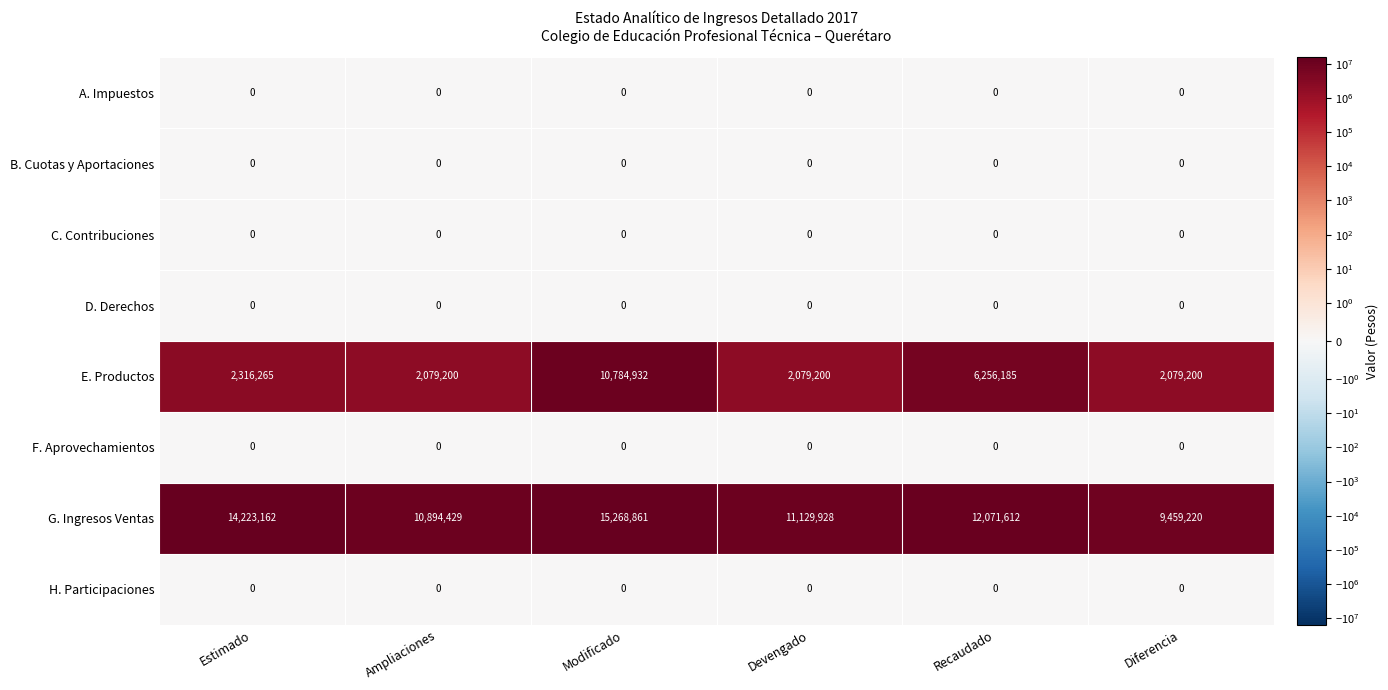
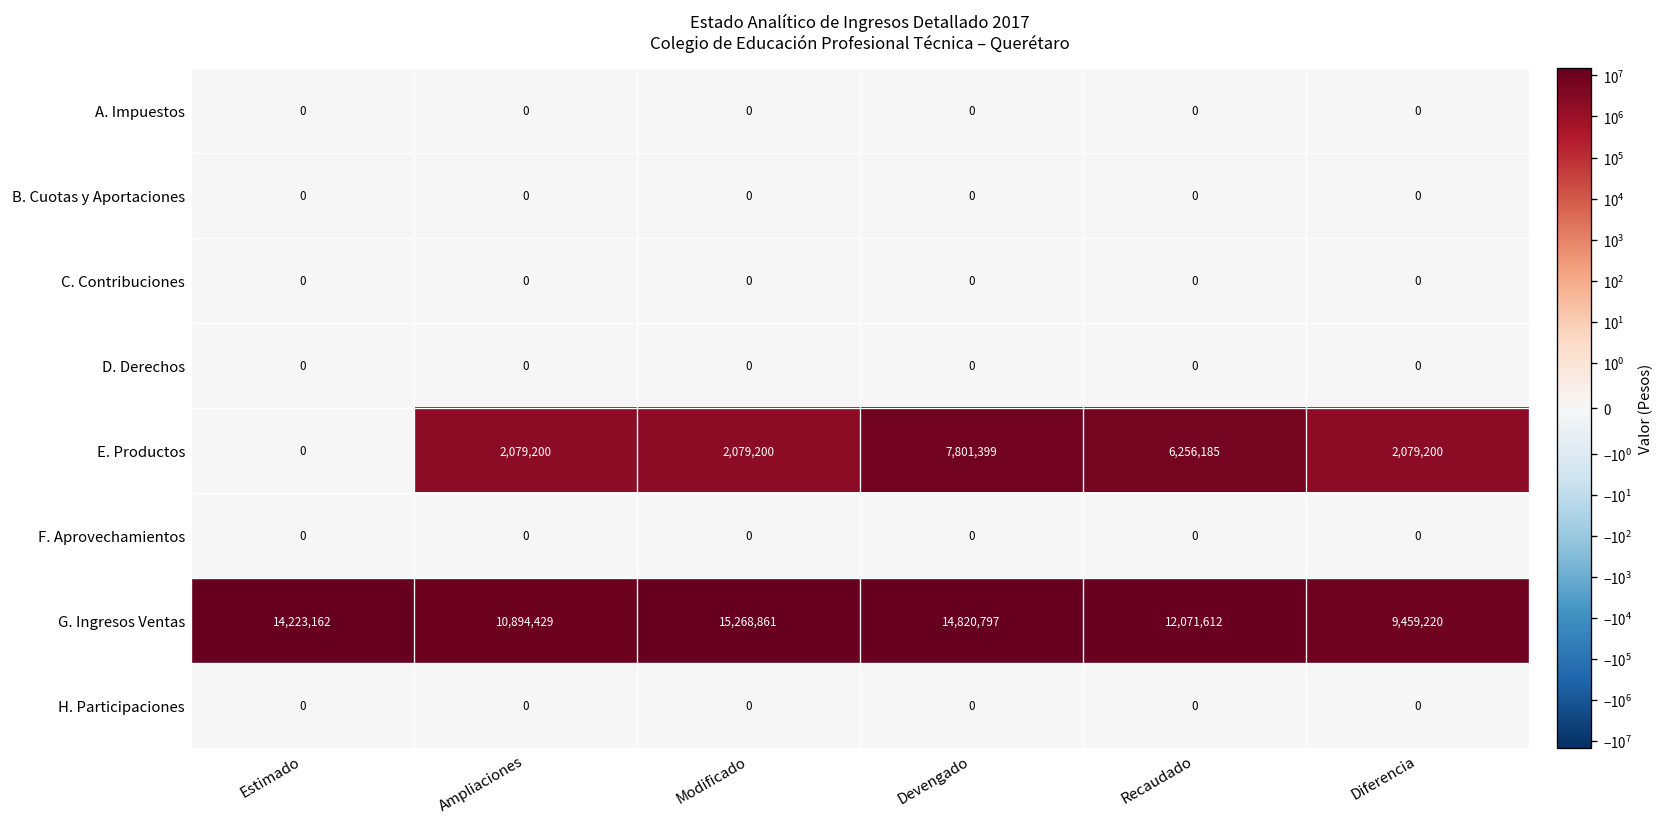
E. Productos, Estimado: 2,316,265 -> 0
E. Productos, Modificado: 10,784,932 -> 2,079,200
E. Productos, Devengado: 2,079,200 -> 7,801,399
G. Ingresos Ventas, Devengado: 11,129,928 -> 14,820,797
